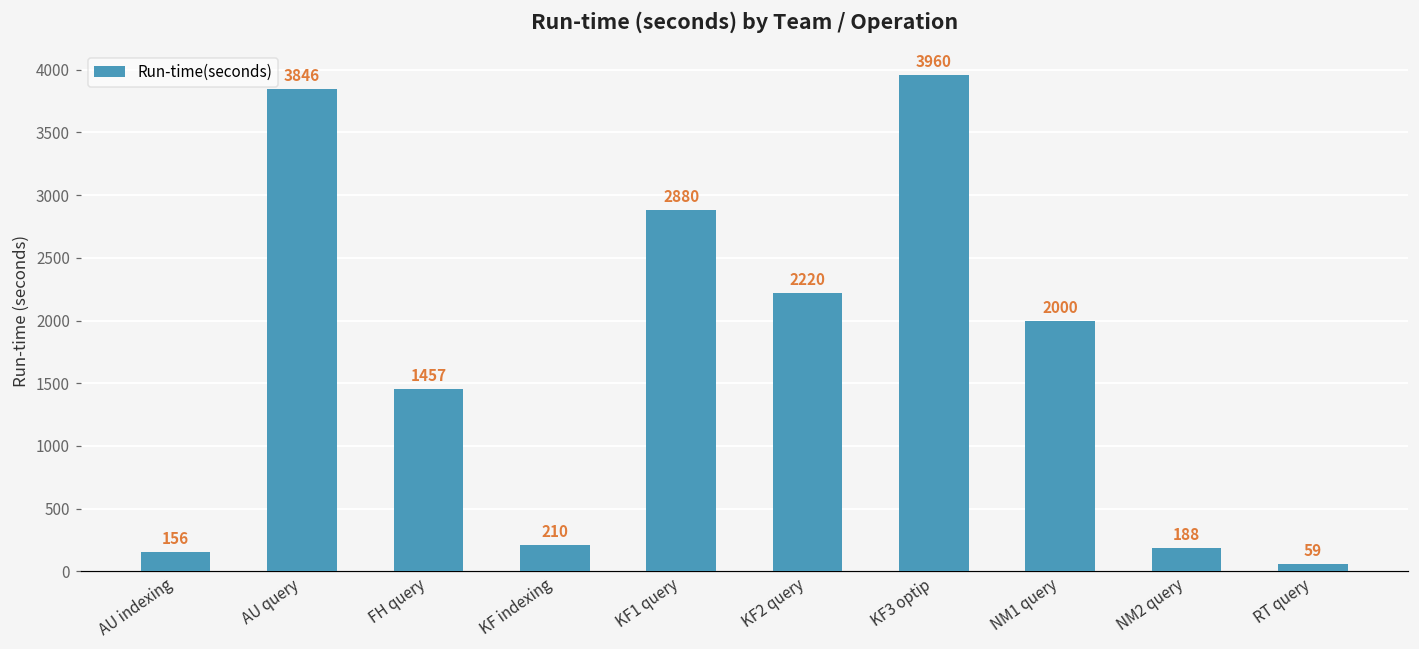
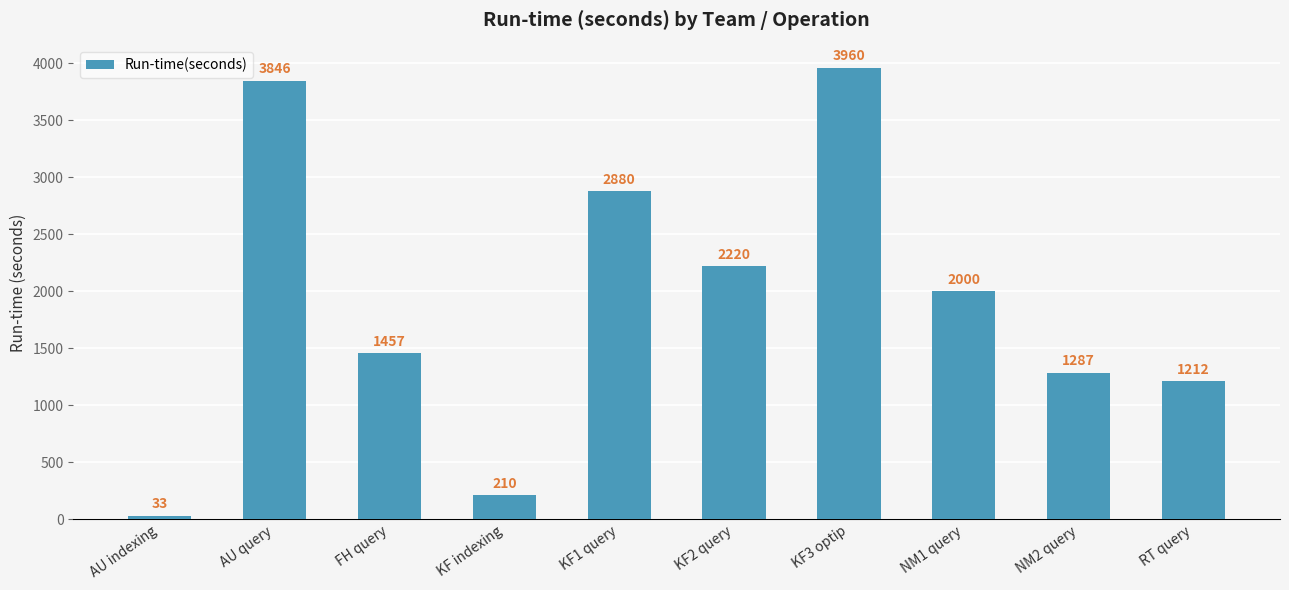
AU indexing: 156 -> 33
NM2 query: 188 -> 1287
RT query: 59 -> 1212
